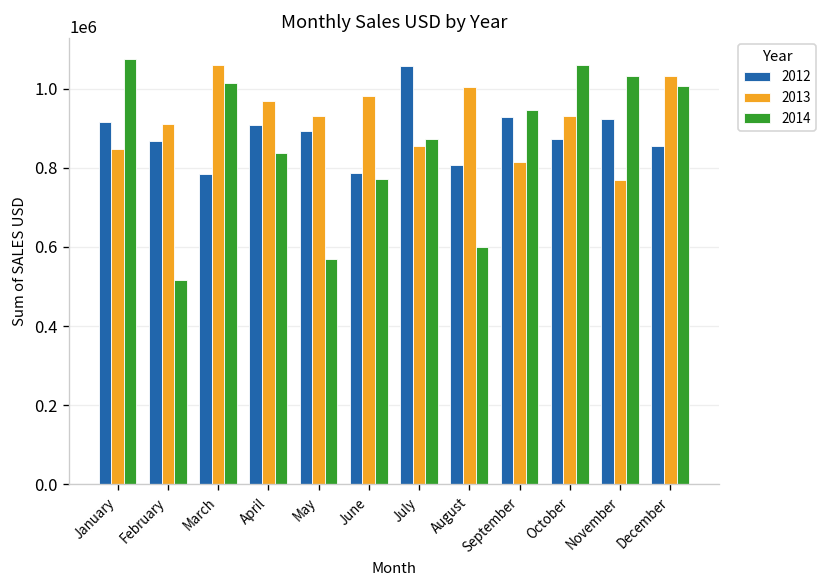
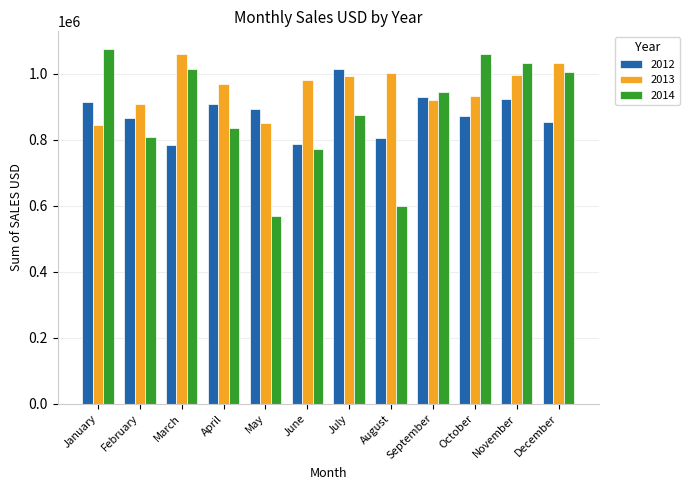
2014, February: 520000 -> 810000
2013, May: 930000 -> 850000
2012, July: 1060000 -> 1010000
2013, July: 850000 -> 990000
2013, September: 810000 -> 920000
2013, November: 770000 -> 990000
